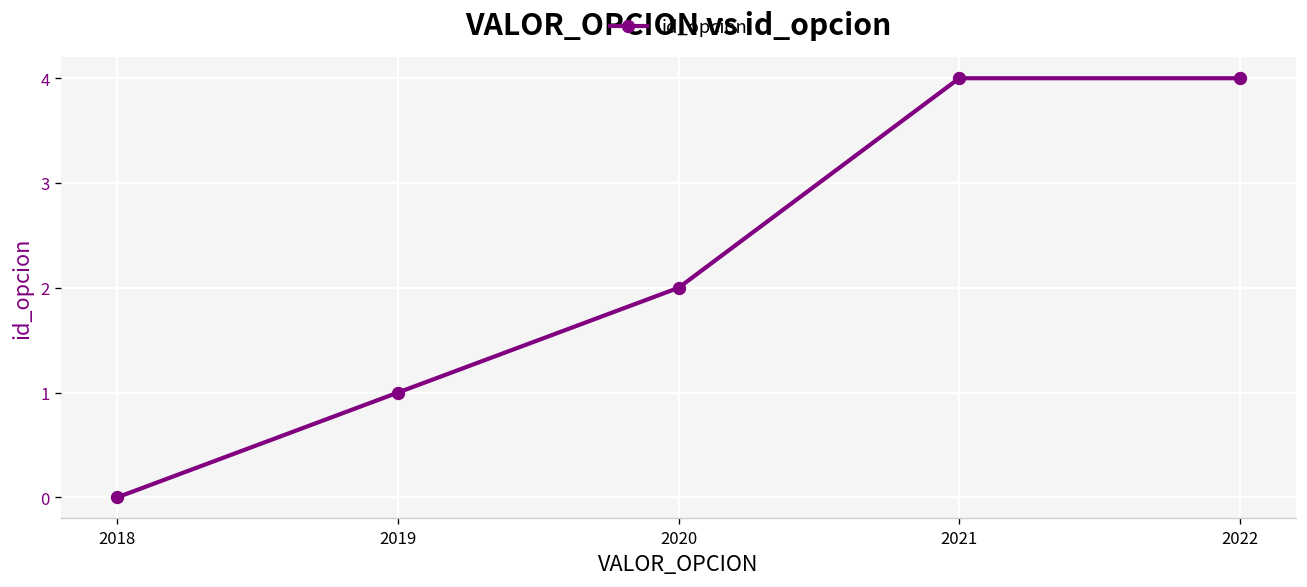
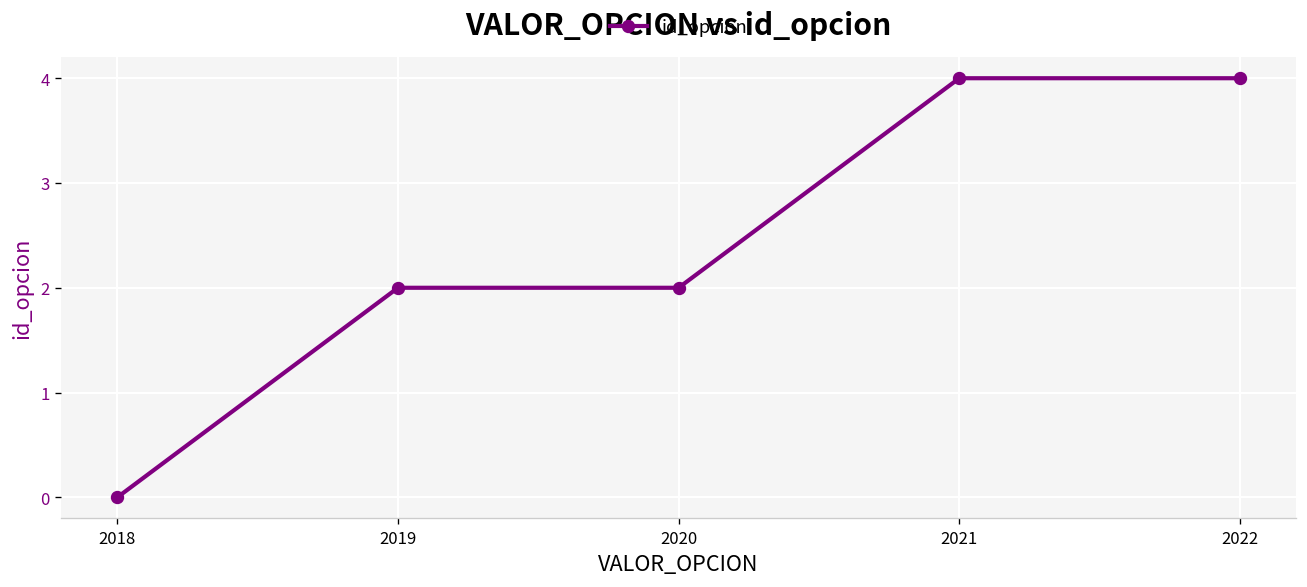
2019: 1 -> 2
